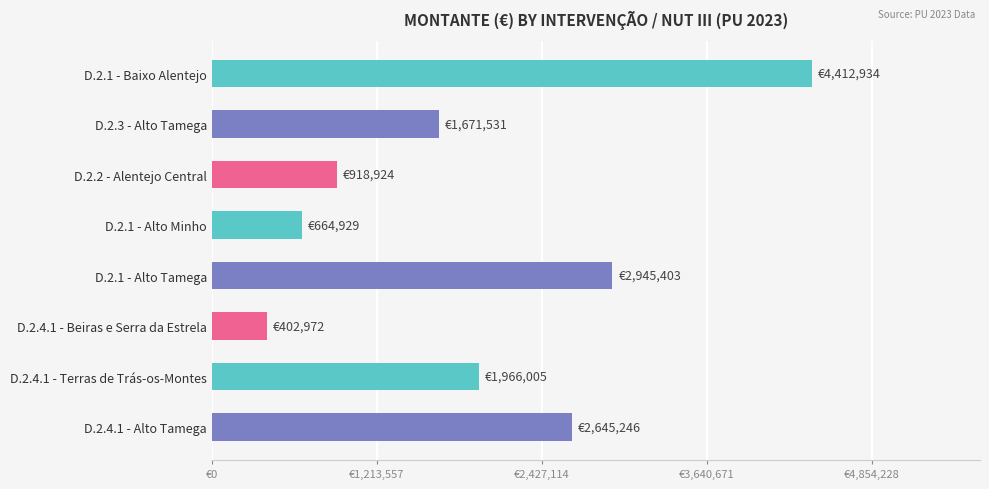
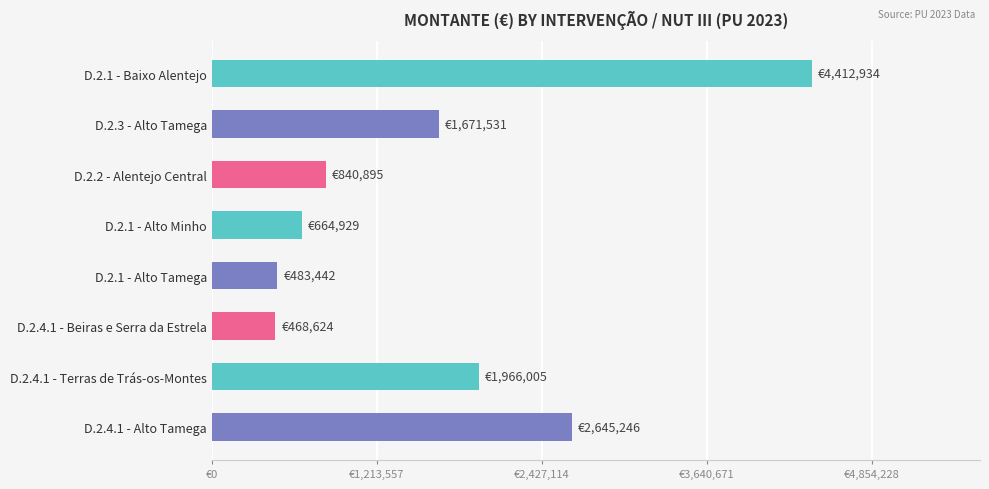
D.2.2 - Alentejo Central: €918,924 -> €840,895
D.2.1 - Alto Tamega: €2,945,403 -> €483,442
D.2.4.1 - Beiras e Serra da Estrela: €402,972 -> €468,624
